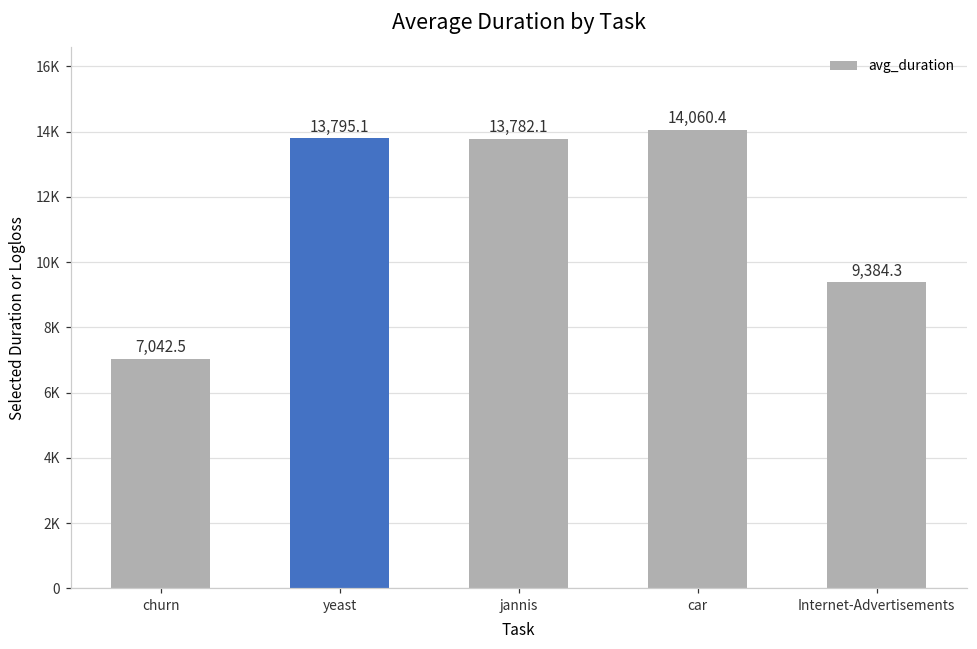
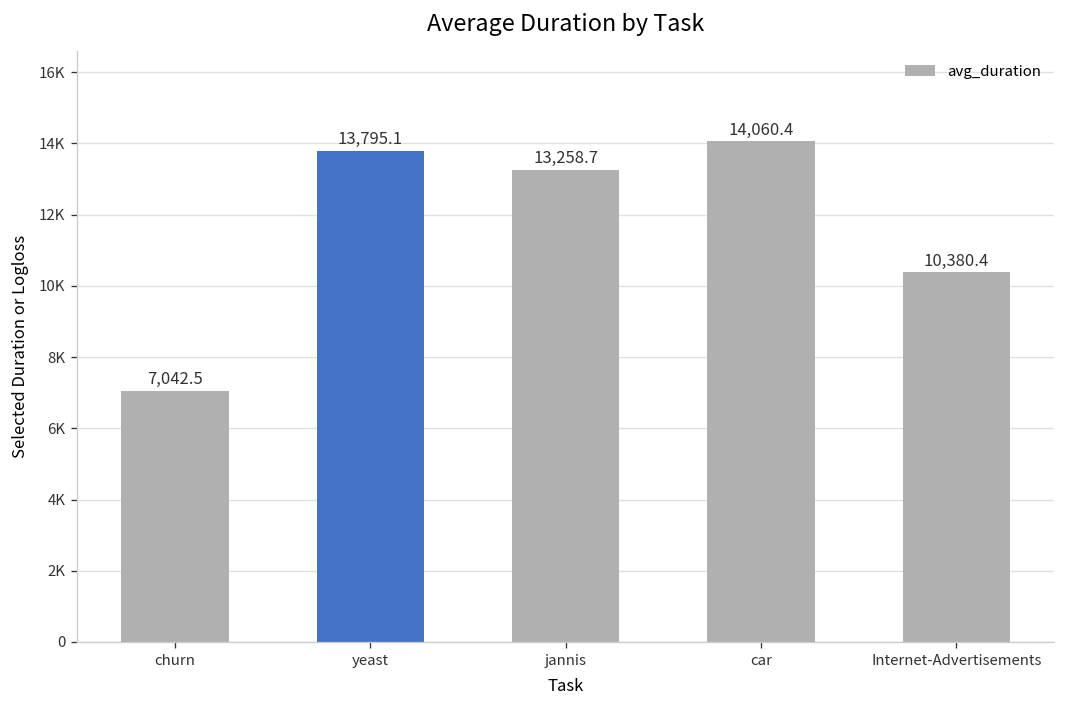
jannis: 13,782.1 -> 13,258.7
Internet-Advertisements: 9,384.3 -> 10,380.4
